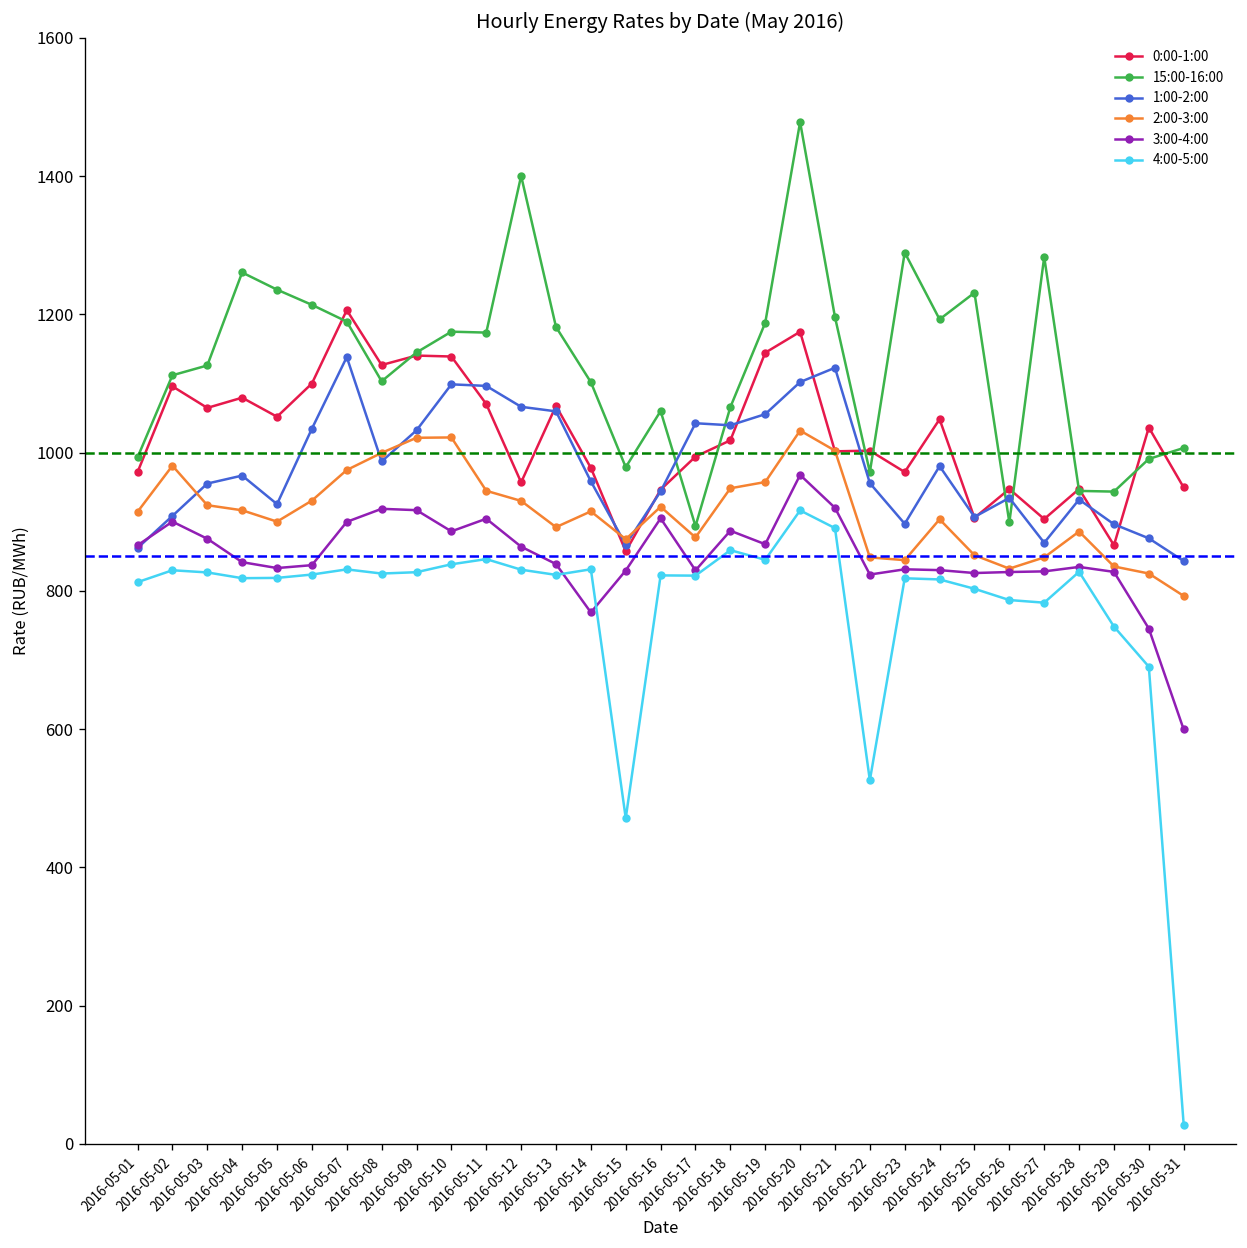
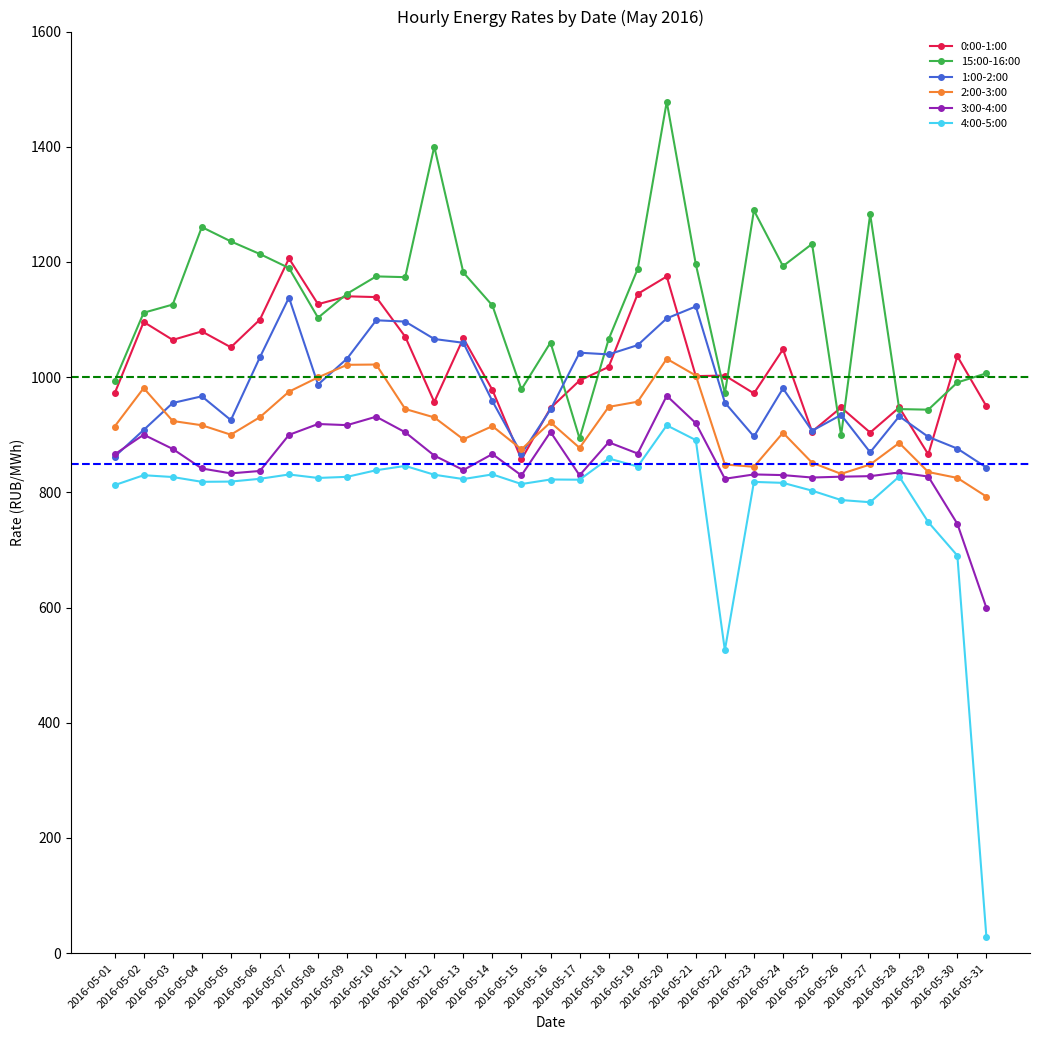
3:00-4:00, 2016-05-10: 890 -> 930
15:00-16:00, 2016-05-14: 1100 -> 1120
3:00-4:00, 2016-05-14: 770 -> 870
4:00-5:00, 2016-05-15: 470 -> 810
